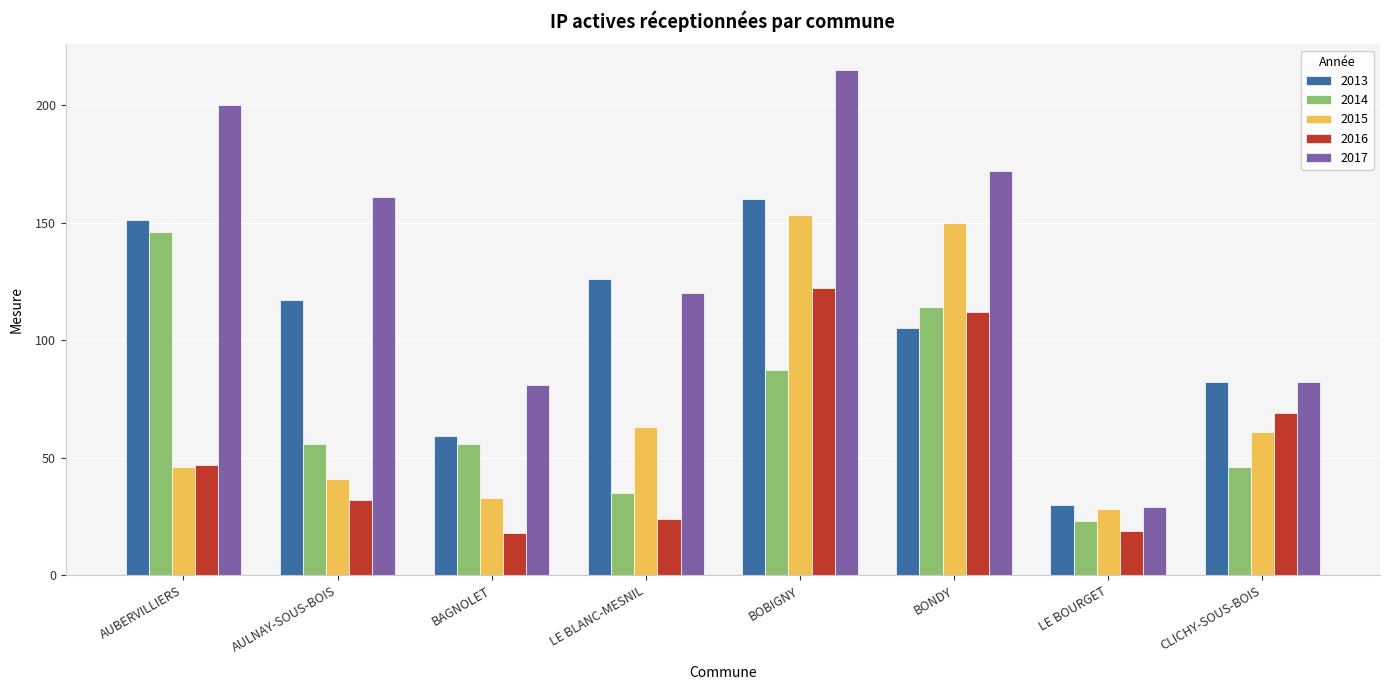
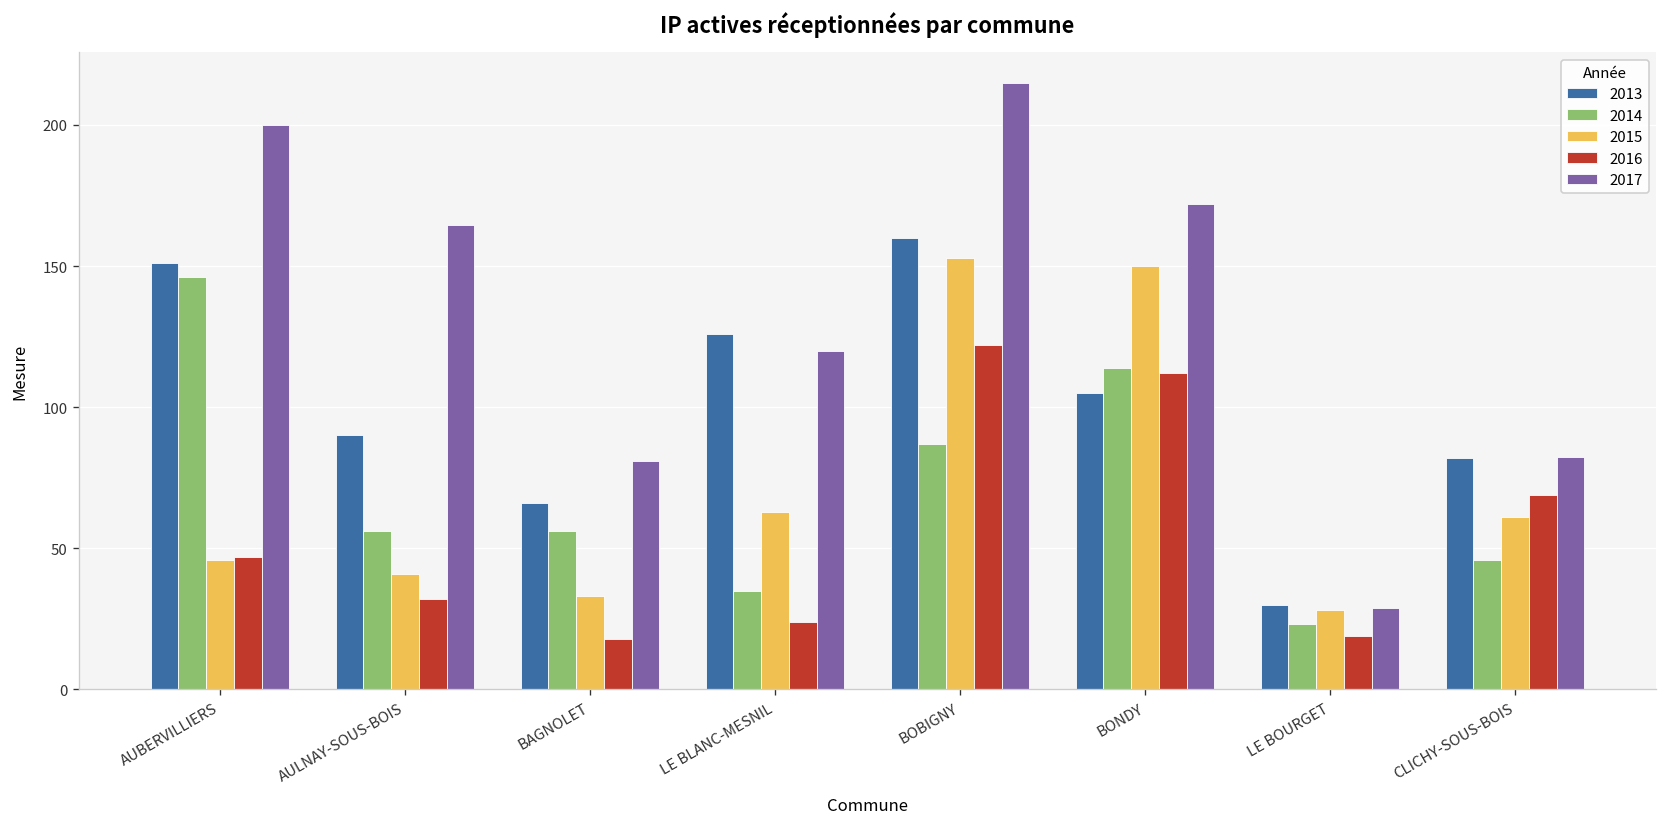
2013, AULNAY-SOUS-BOIS: 117 -> 90
2017, AULNAY-SOUS-BOIS: 161 -> 165
2013, BAGNOLET: 59 -> 66
